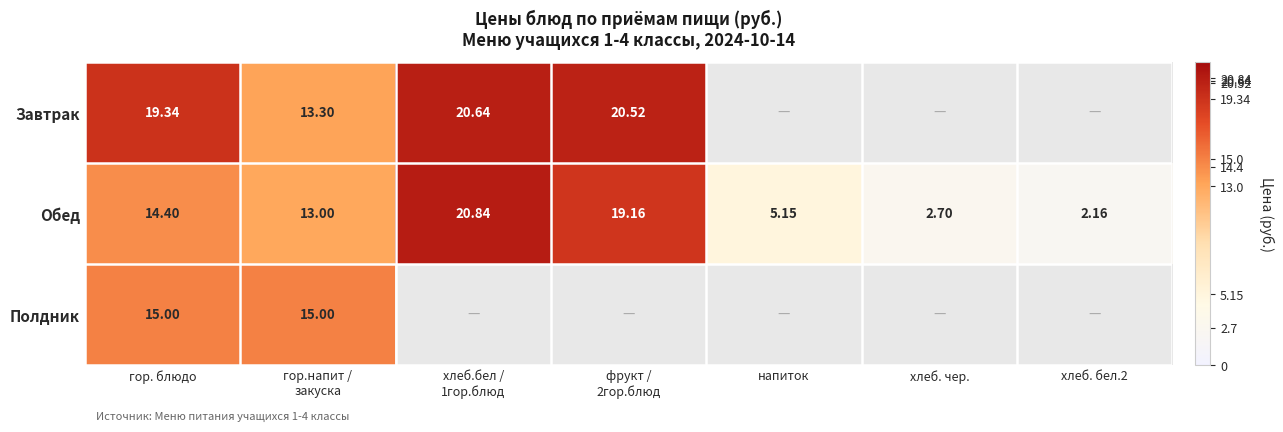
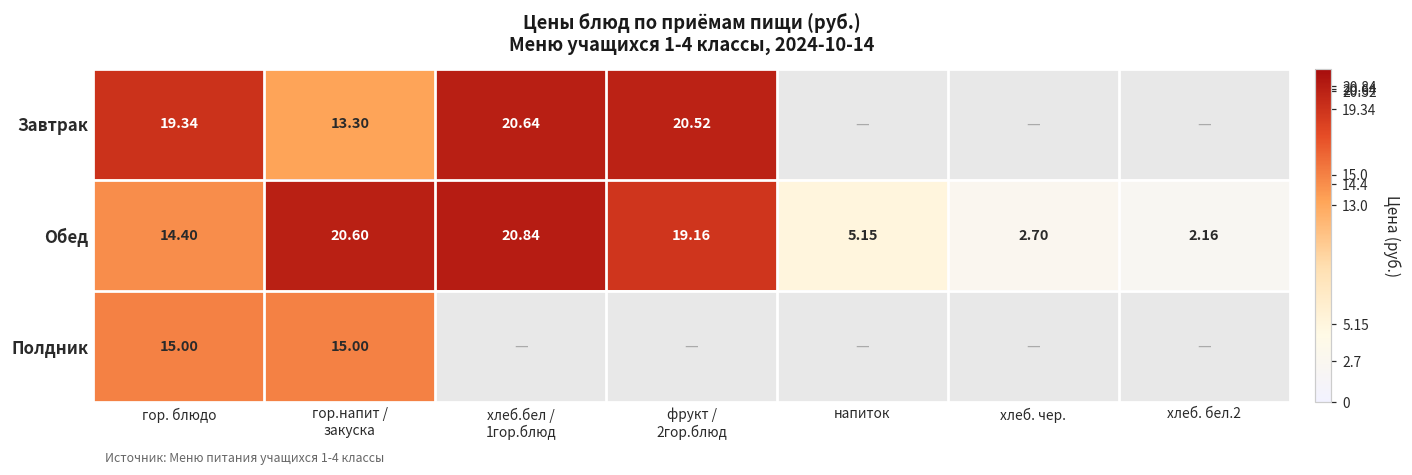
Обед, гор.напит / закуска: 13.00 -> 20.60
